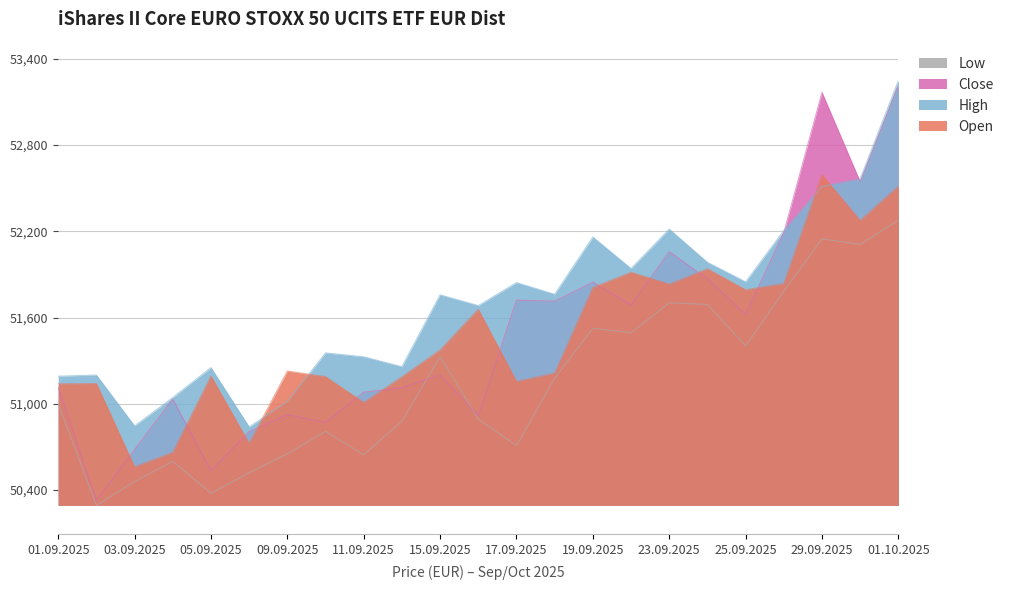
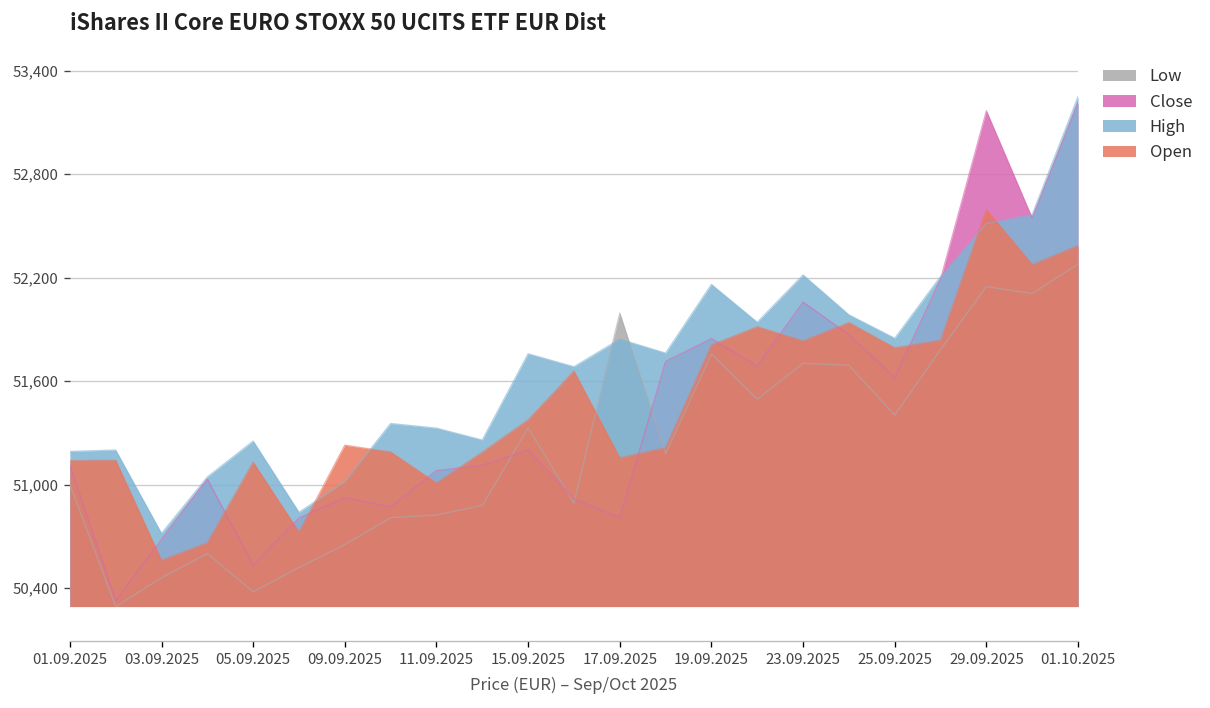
High, 03.09.2025: 50,850 -> 50,720
Open, 05.09.2025: 51,190 -> 51,130
Low, 11.09.2025: 50,650 -> 50,820
Low, 17.09.2025: 50,710 -> 51,990
Close, 17.09.2025: 51,720 -> 50,810
Low, 19.09.2025: 51,530 -> 51,760
Open, 01.10.2025: 52,510 -> 52,390
